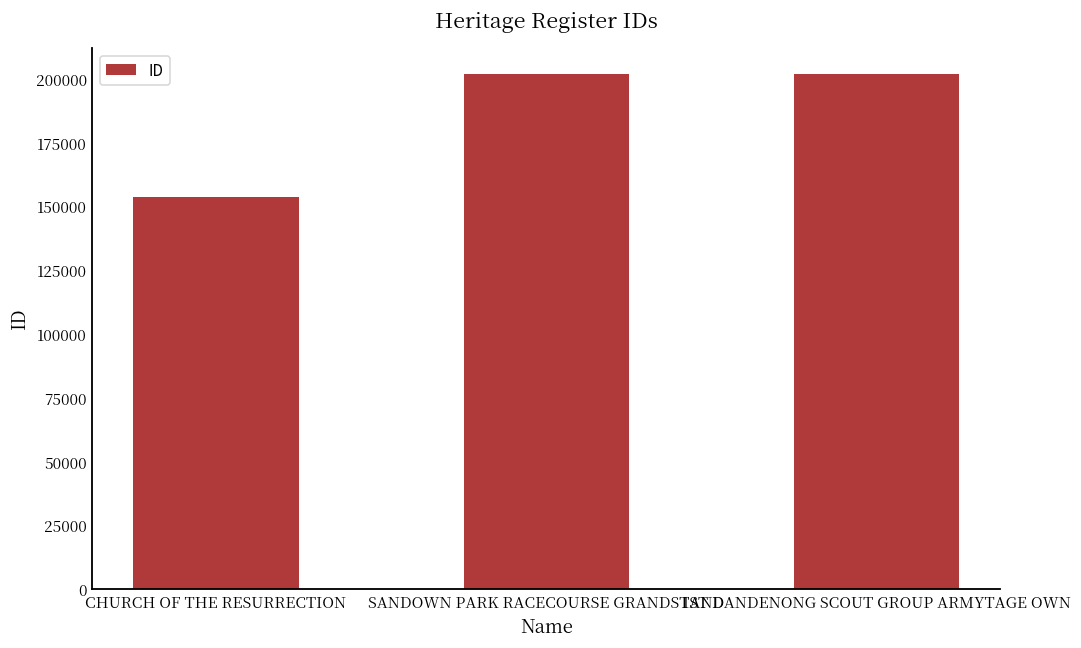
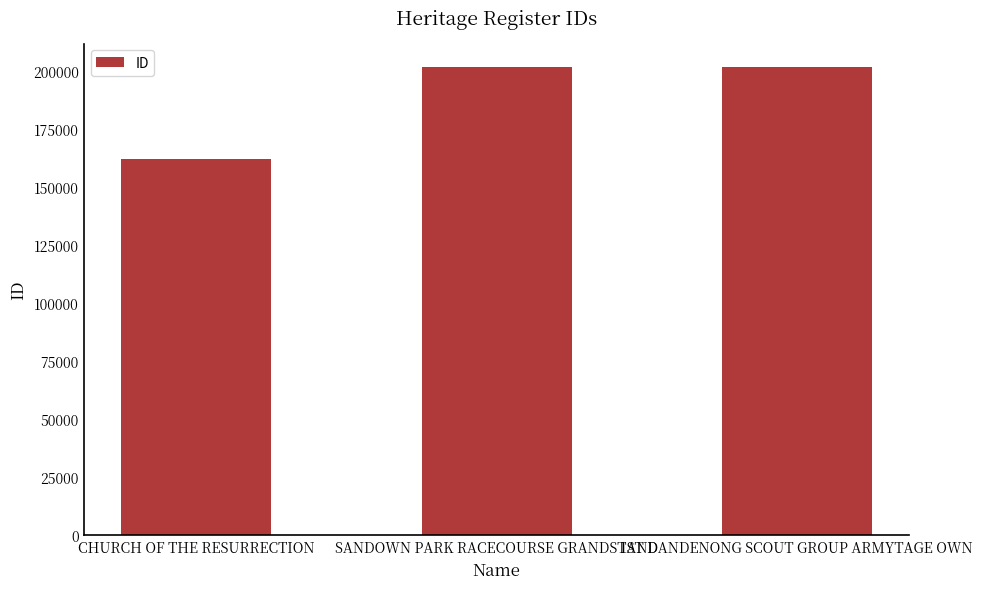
CHURCH OF THE RESURRECTION: 154000 -> 162000
